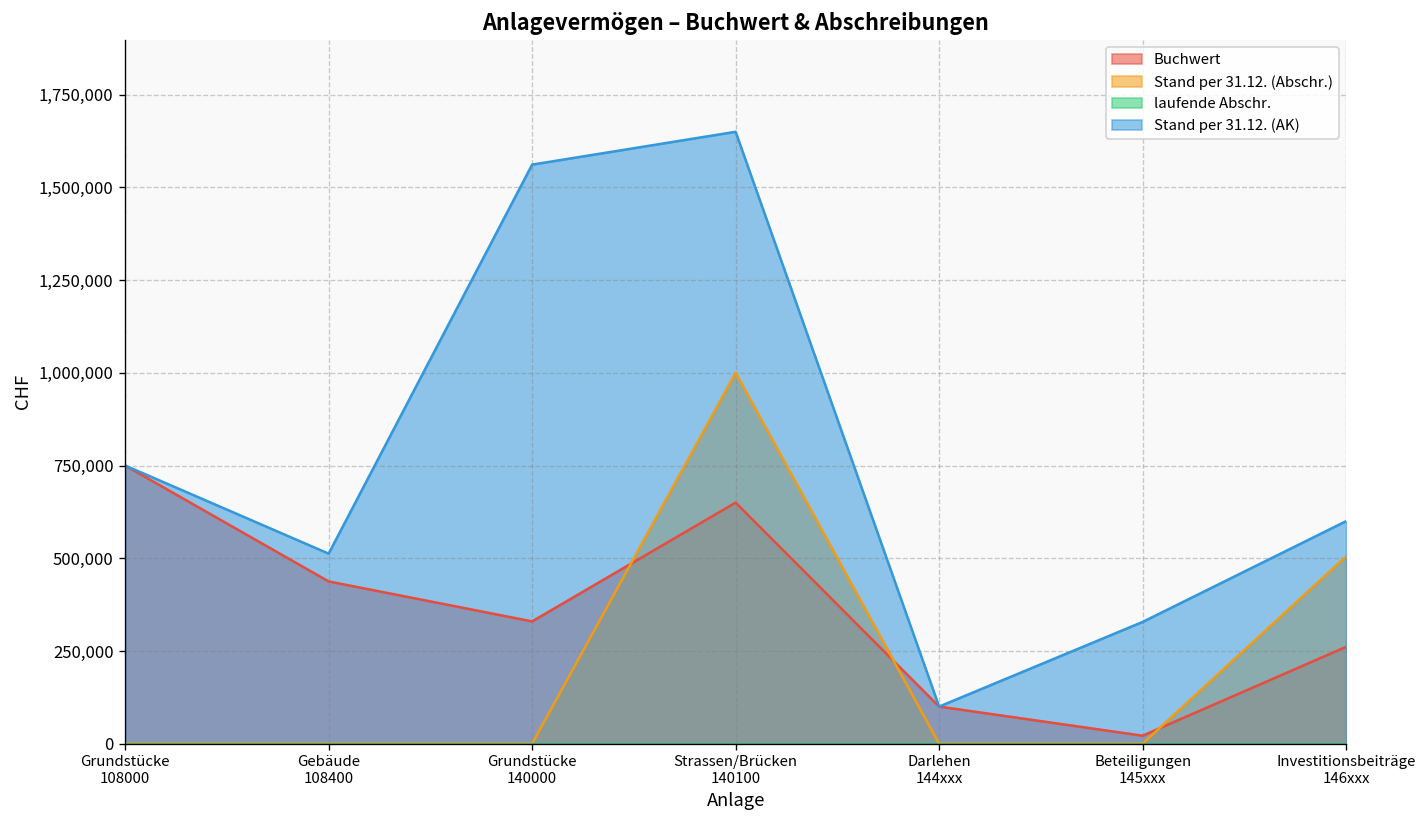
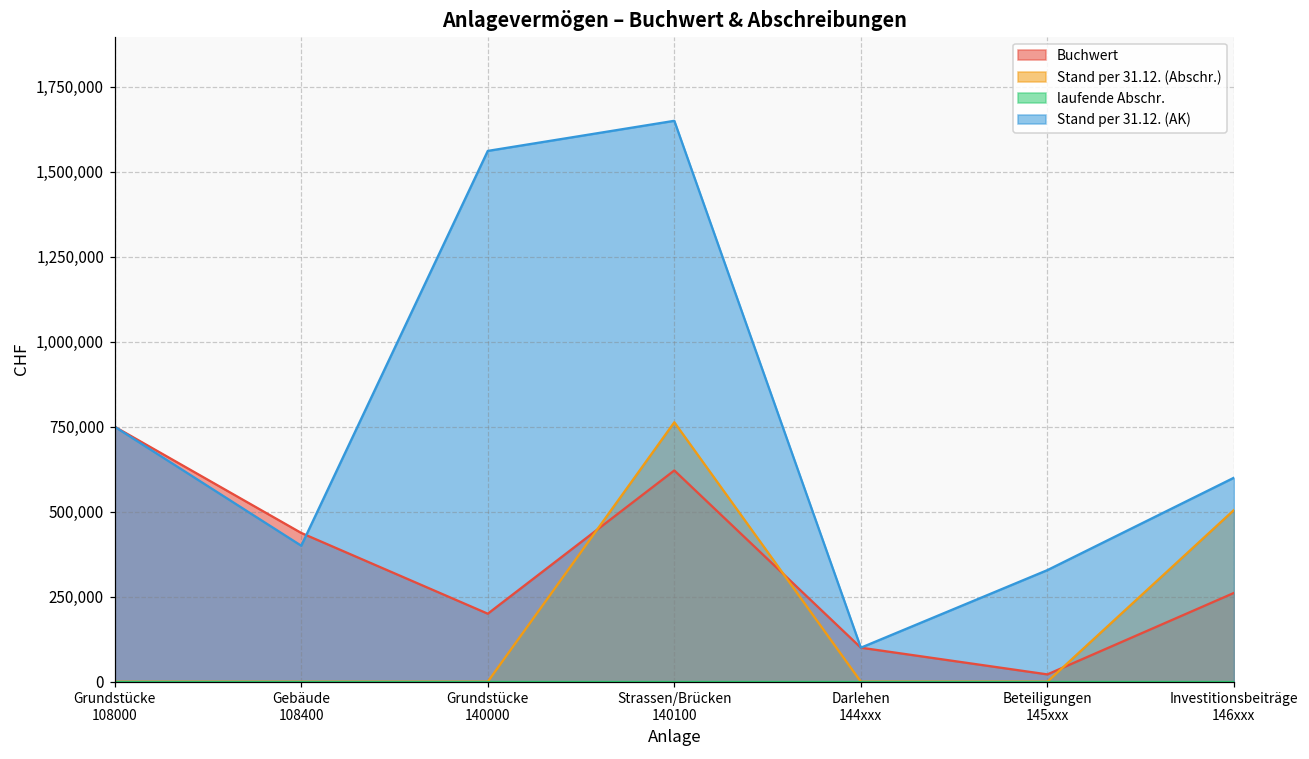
Stand per 31.12. (AK), Gebäude 108400: 510,000 -> 400,000
Buchwert, Grundstücke 140000: 330,000 -> 200,000
Buchwert, Strassen/Brücken 140100: 650,000 -> 620,000
Stand per 31.12. (Abschr.), Strassen/Brücken 140100: 1,000,000 -> 760,000
